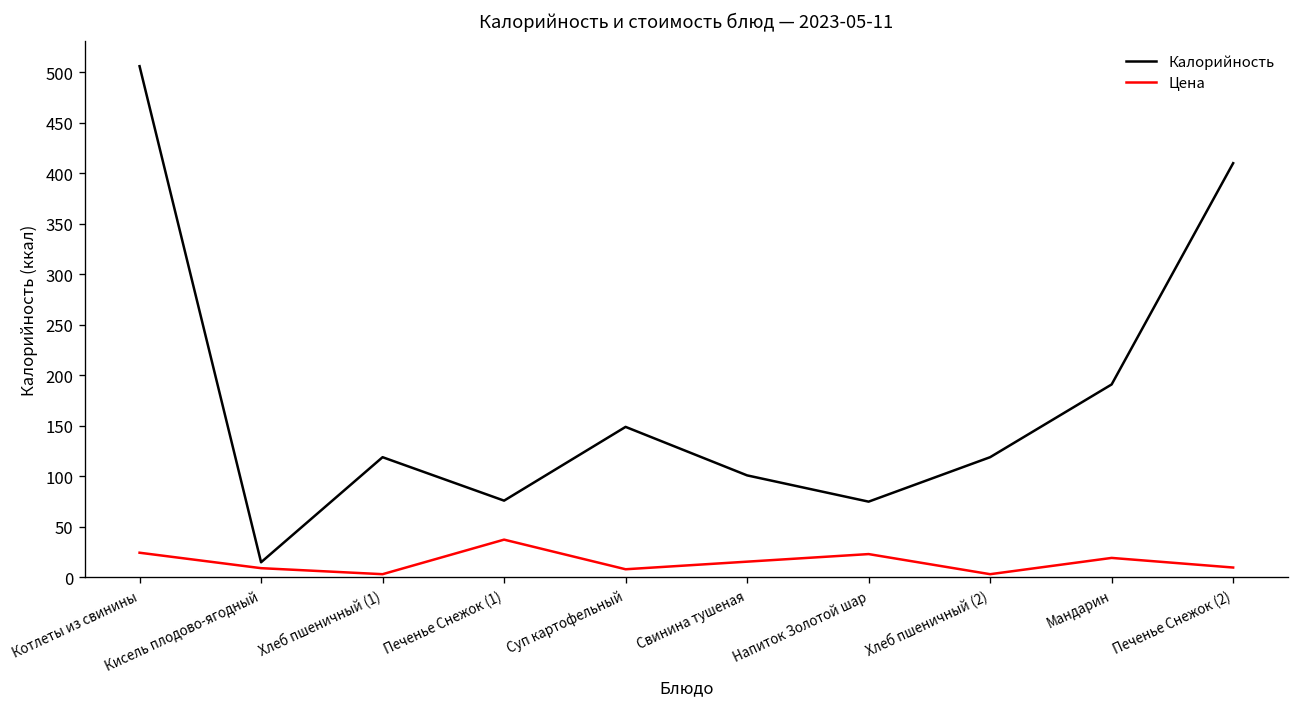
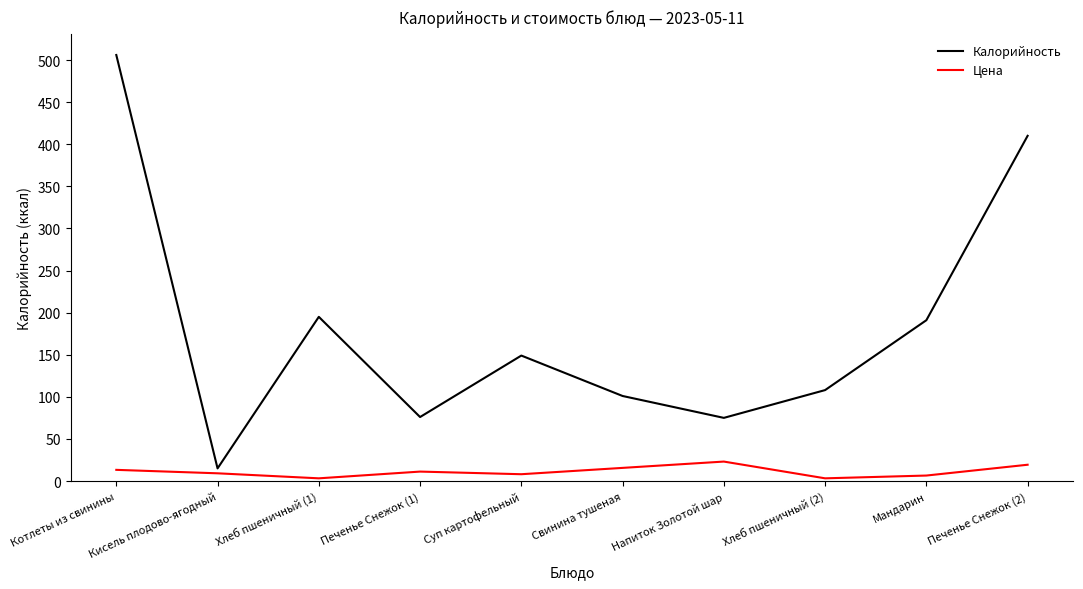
Цена, Котлеты из свинины: 20 -> 10
Калорийность, Хлеб пшеничный (1): 120 -> 200
Цена, Печенье Снежок (1): 40 -> 10
Калорийность, Хлеб пшеничный (2): 120 -> 110
Цена, Мандарин: 20 -> 10
Цена, Печенье Снежок (2): 10 -> 20
